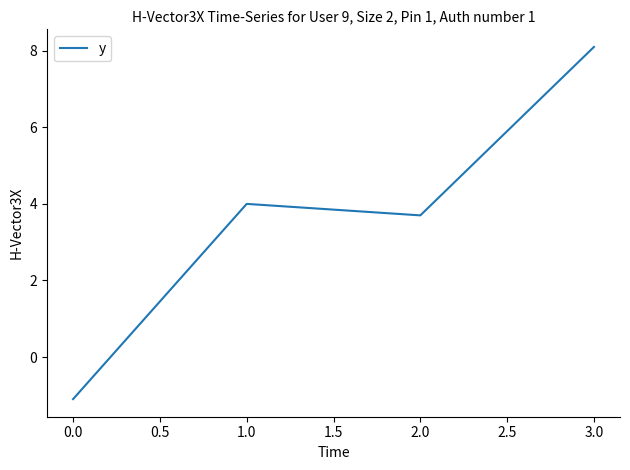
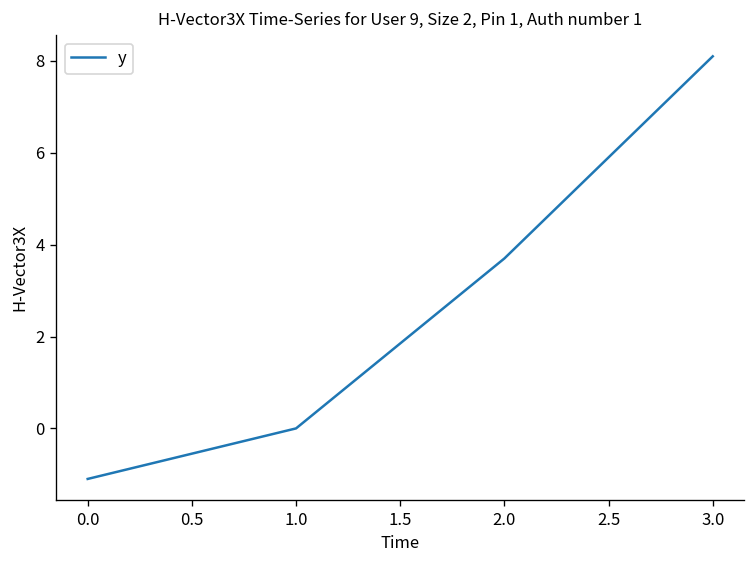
1.0: 4 -> 0
